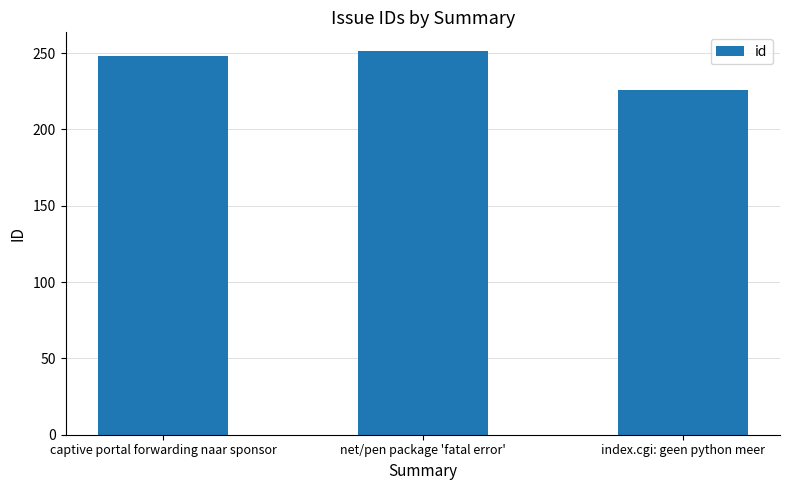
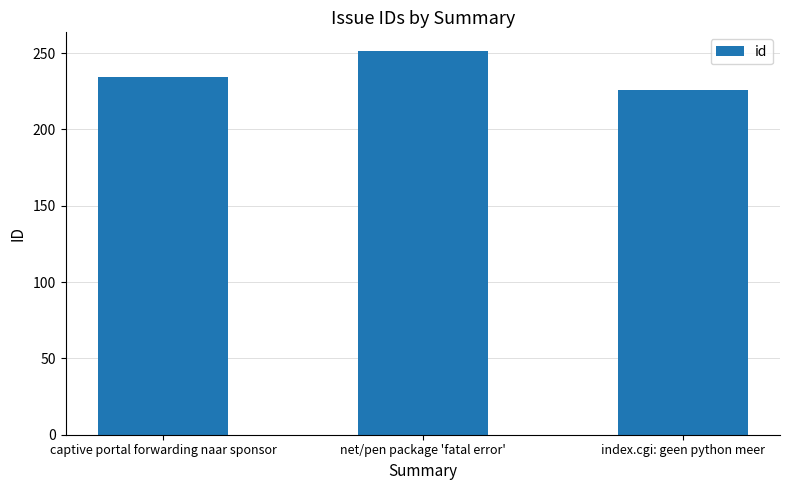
captive portal forwarding naar sponsor: 248 -> 234
